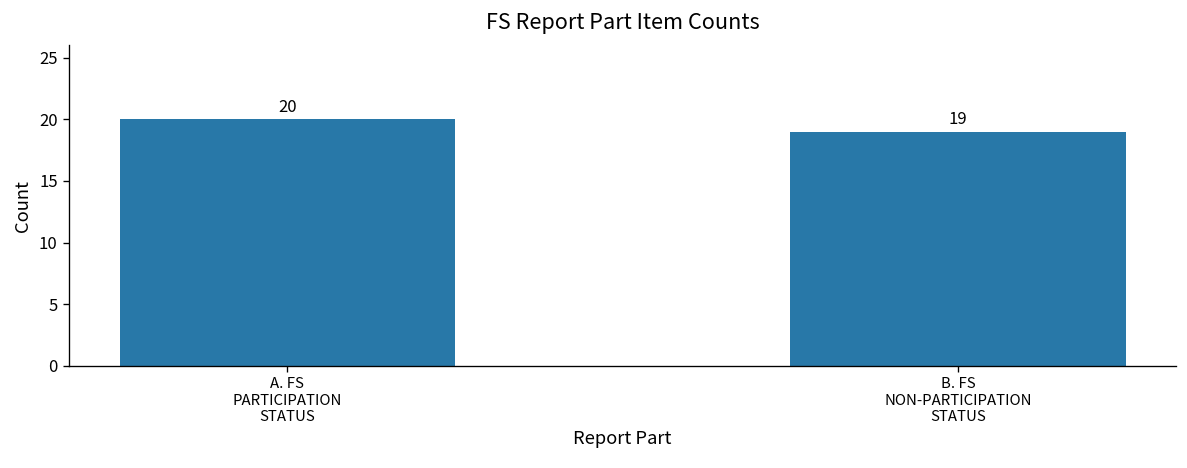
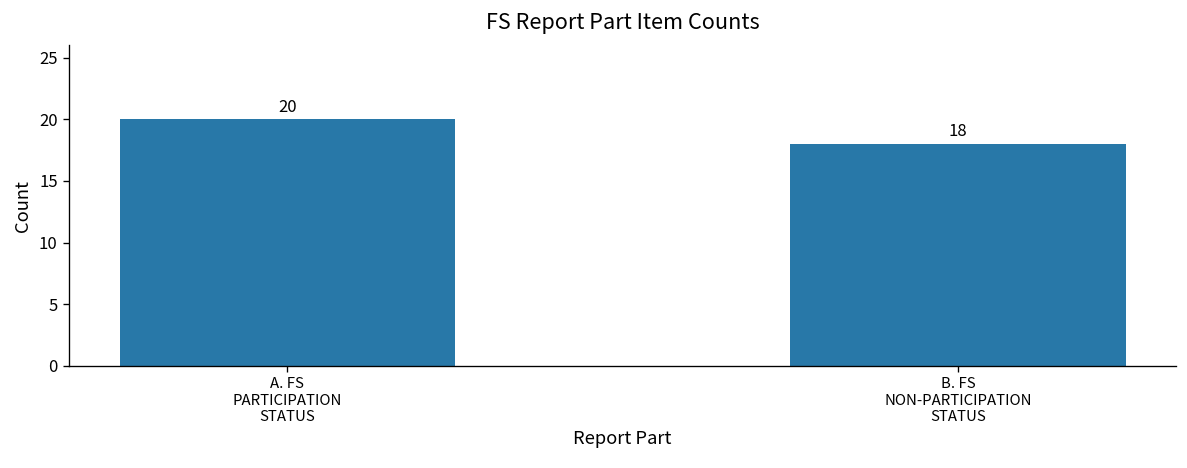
B. FS NON-PARTICIPATION STATUS: 19 -> 18
